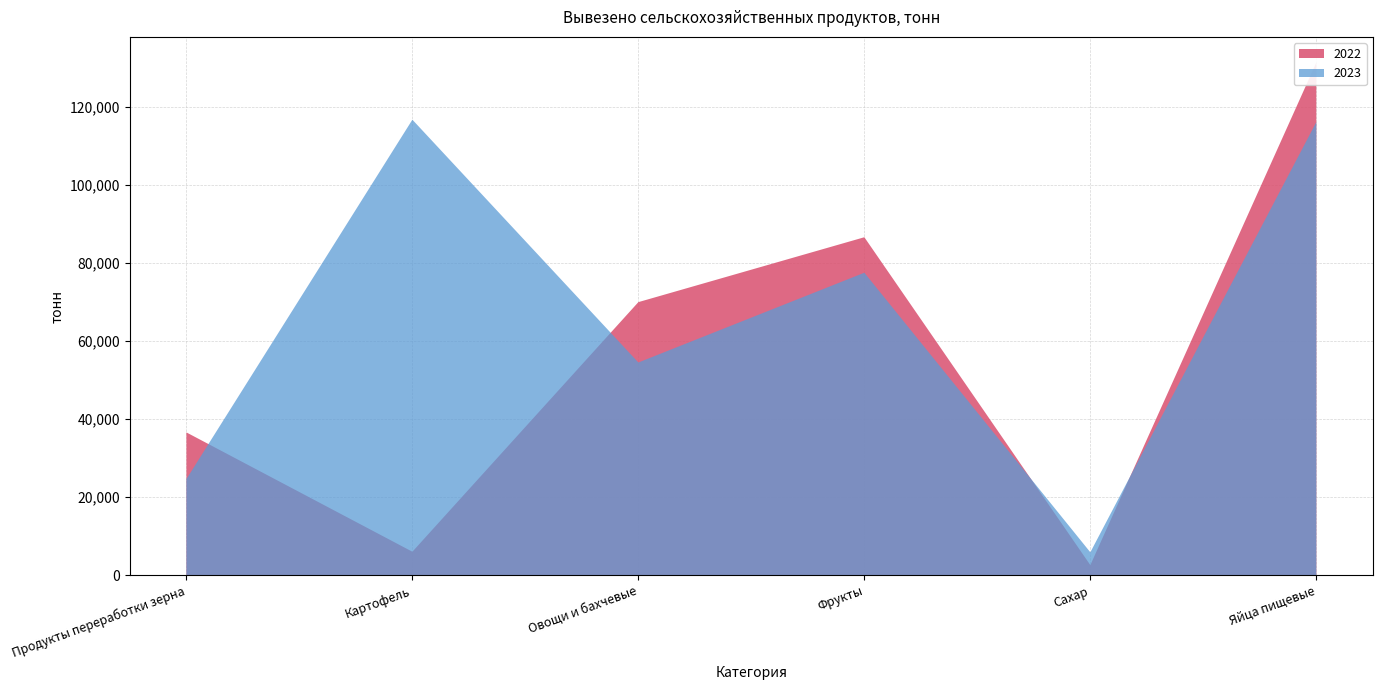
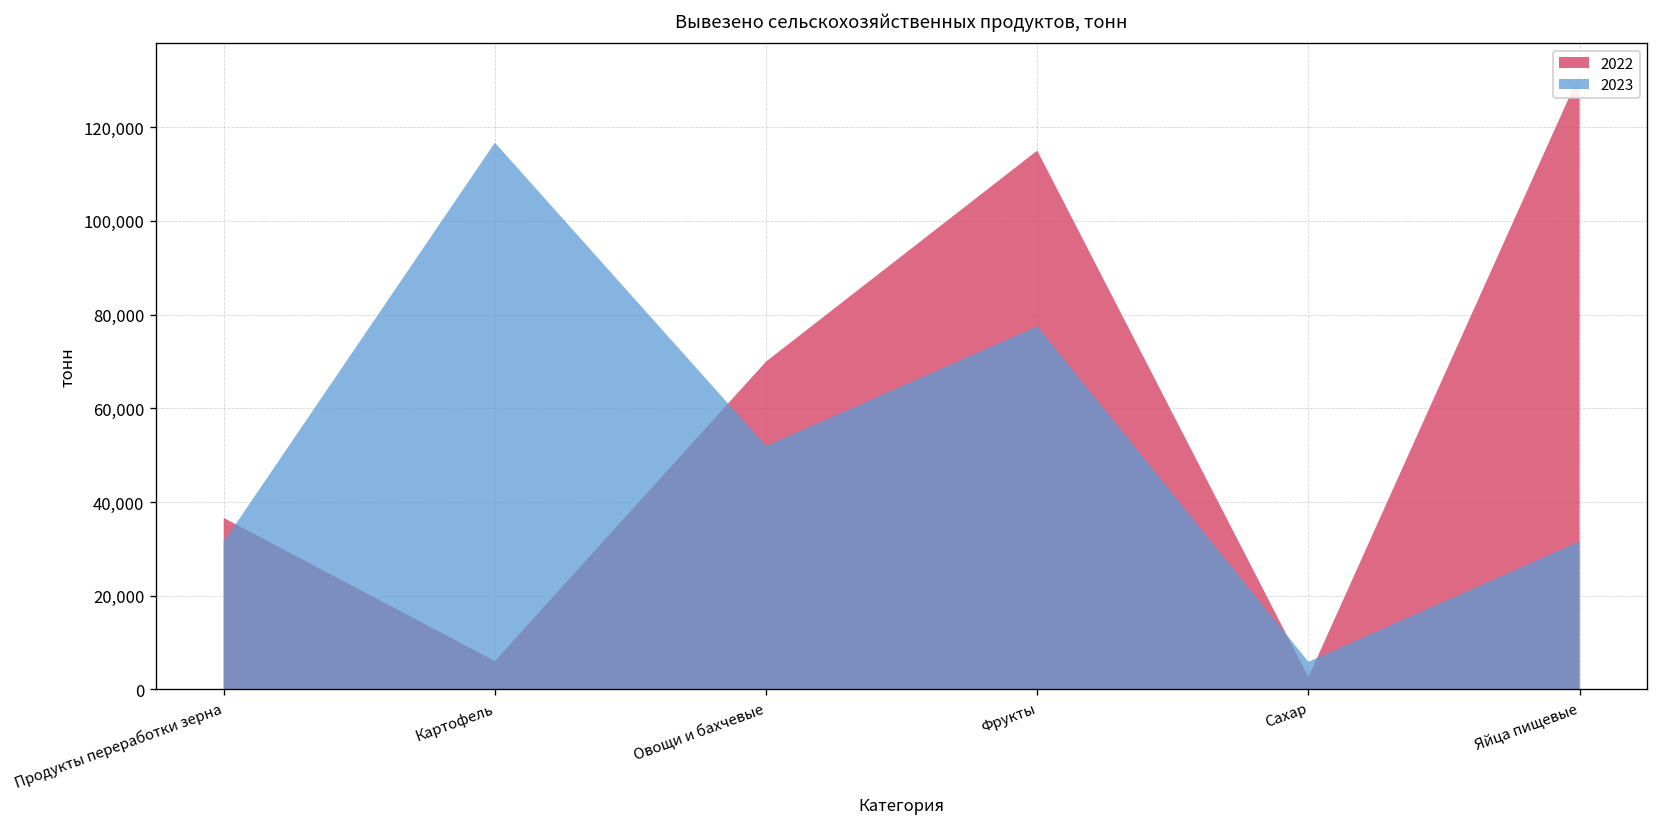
2023, Продукты переработки зерна: 25,000 -> 32,000
2023, Овощи и бахчевые: 55,000 -> 52,000
2022, Фрукты: 87,000 -> 115,000
2023, Яйца пищевые: 116,000 -> 32,000
